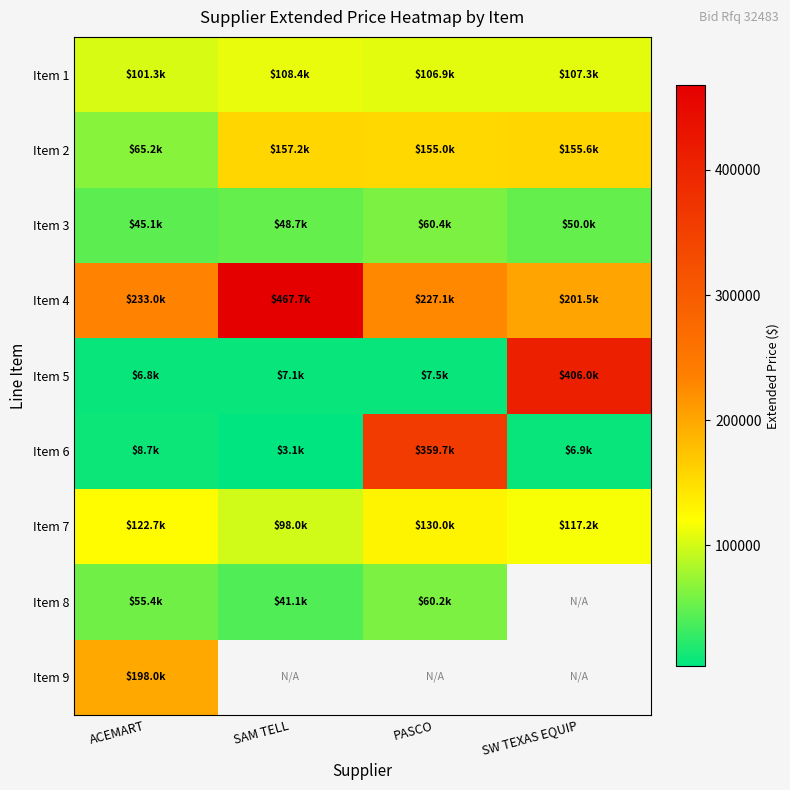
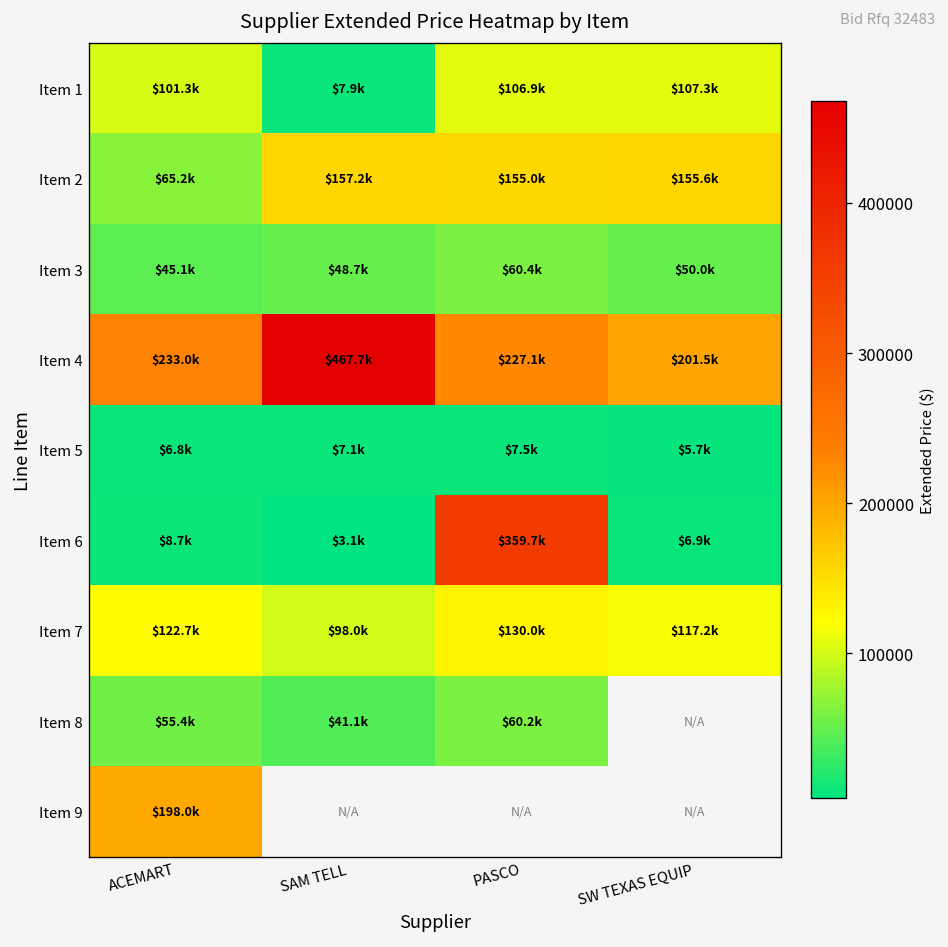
Item 1, SAM TELL: $108.4k -> $7.9k
Item 5, SW TEXAS EQUIP: $406.0k -> $5.7k
